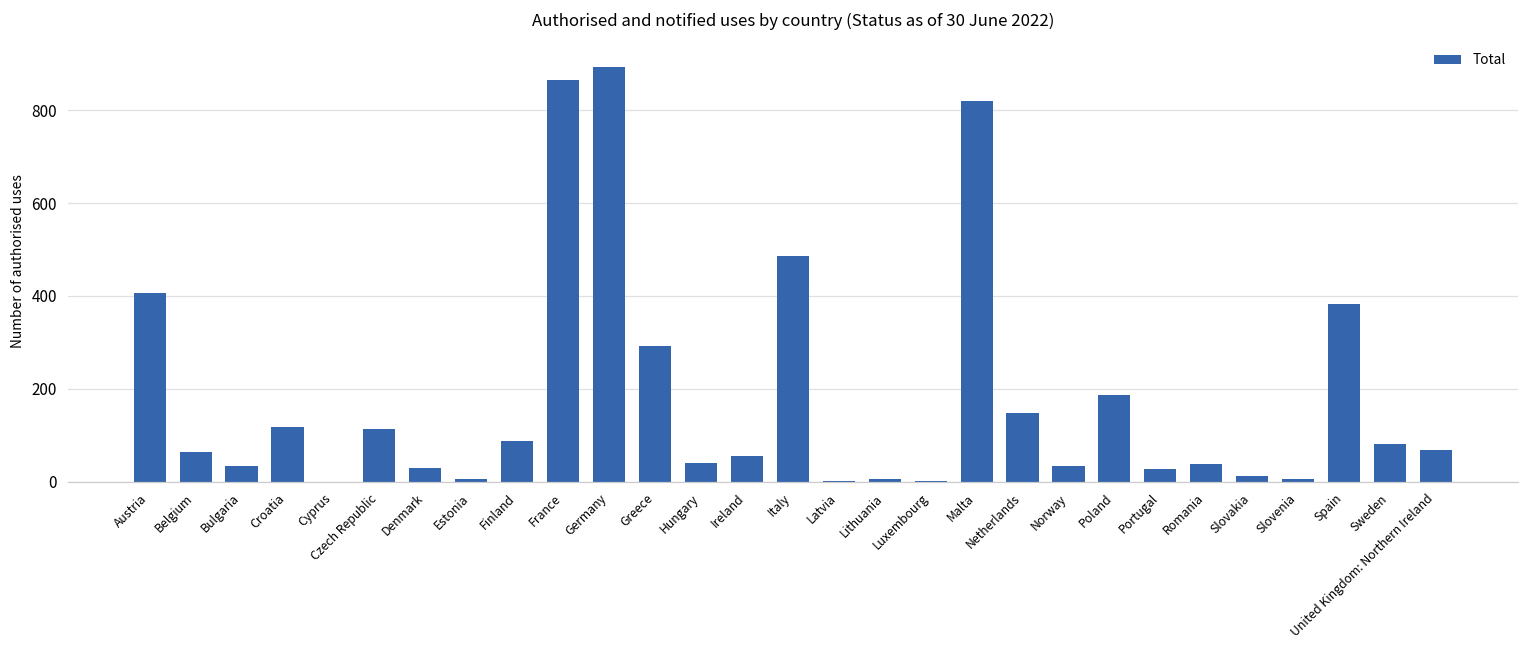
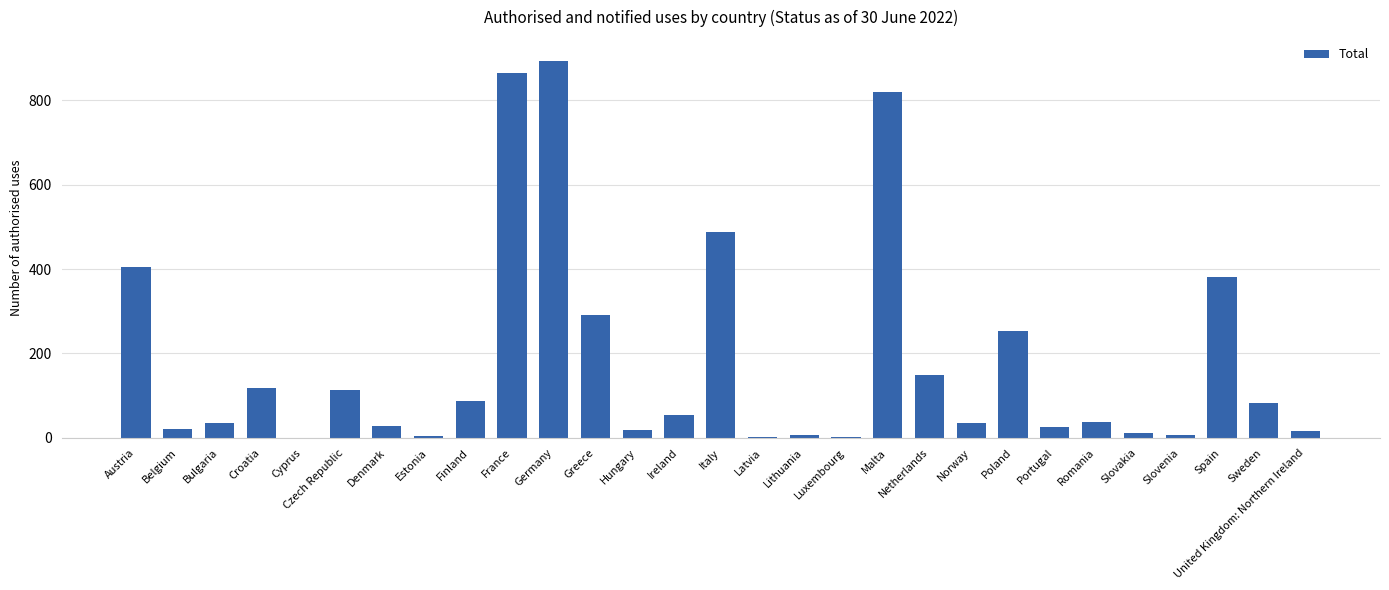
Belgium: 60 -> 20
Hungary: 40 -> 20
Poland: 190 -> 250
United Kingdom: Northern Ireland: 70 -> 20
